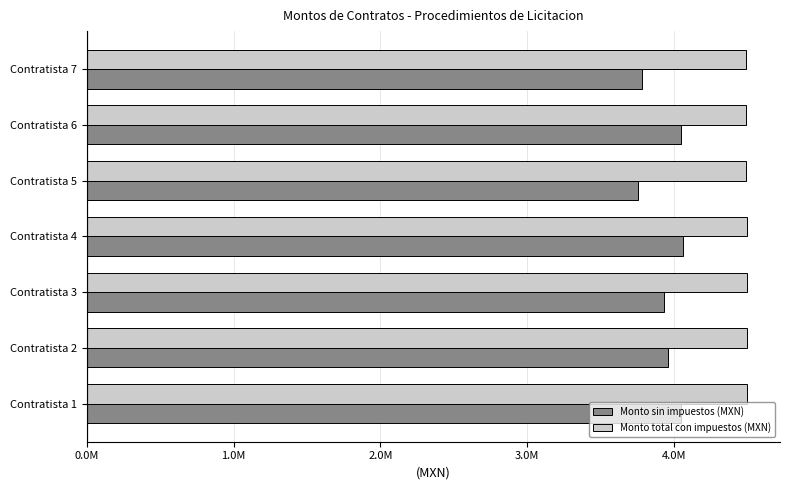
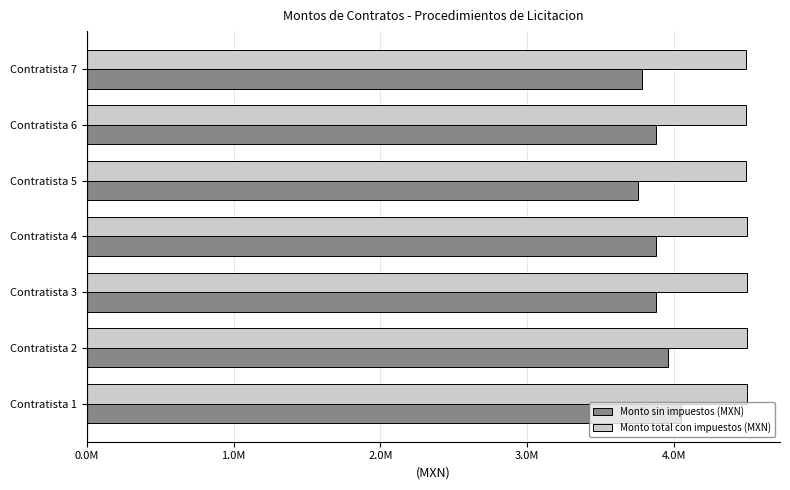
Monto sin impuestos (MXN), Contratista 6: 4050000 -> 3870000
Monto sin impuestos (MXN), Contratista 4: 4060000 -> 3880000
Monto sin impuestos (MXN), Contratista 3: 3930000 -> 3880000
